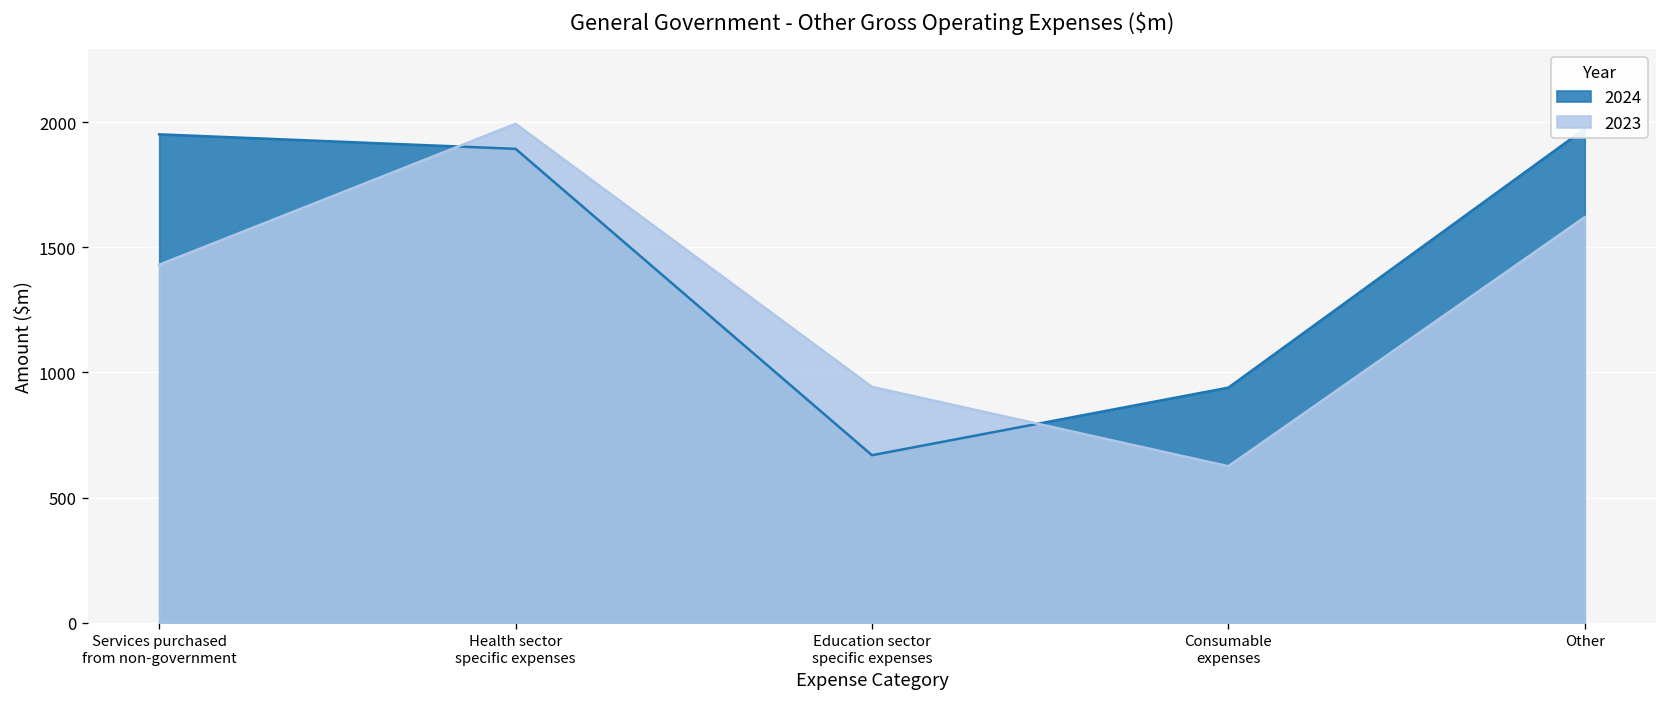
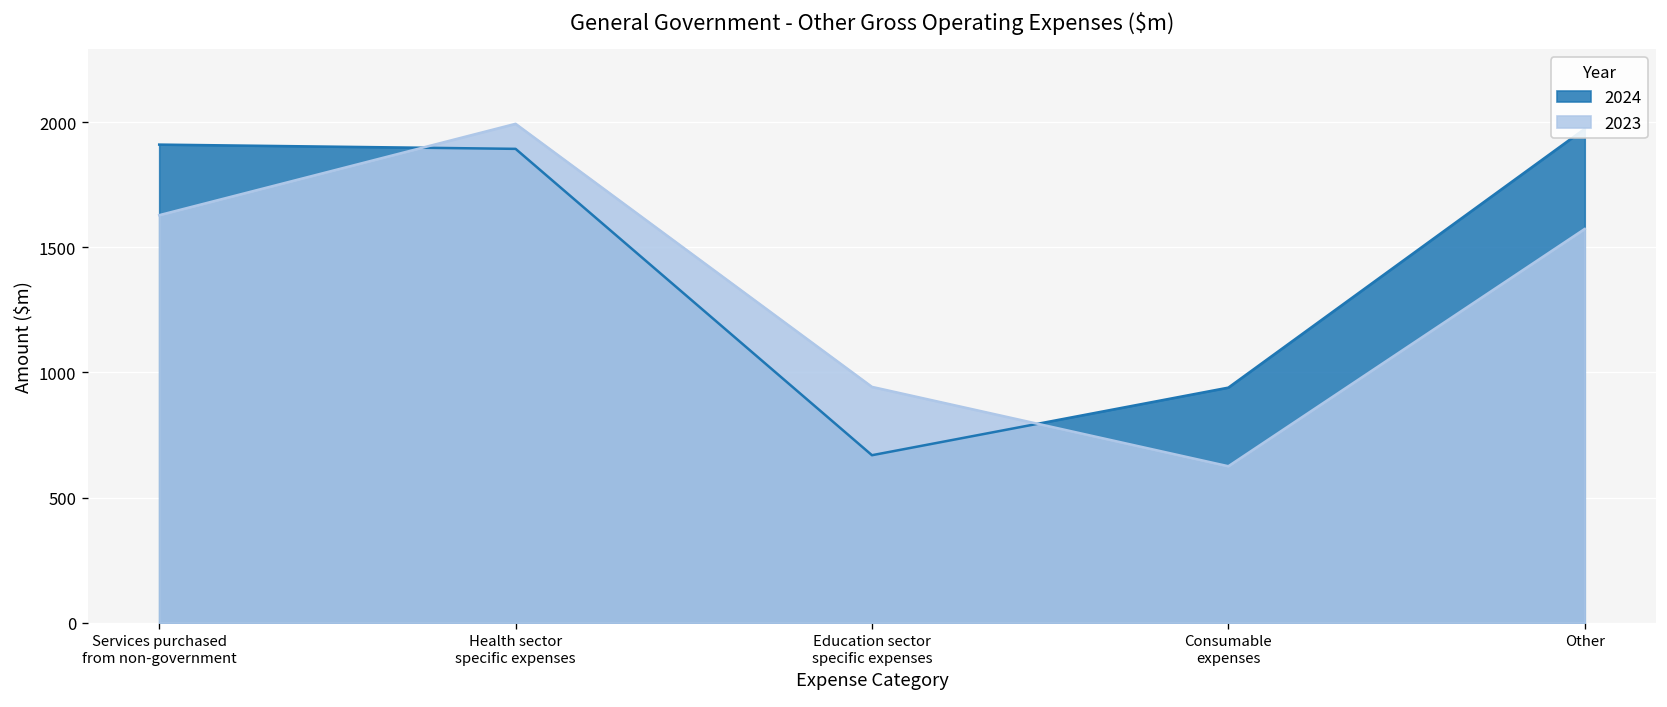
2024, Services purchased from non-government: 1950 -> 1910
2023, Services purchased from non-government: 1430 -> 1630
2023, Other: 1620 -> 1570
